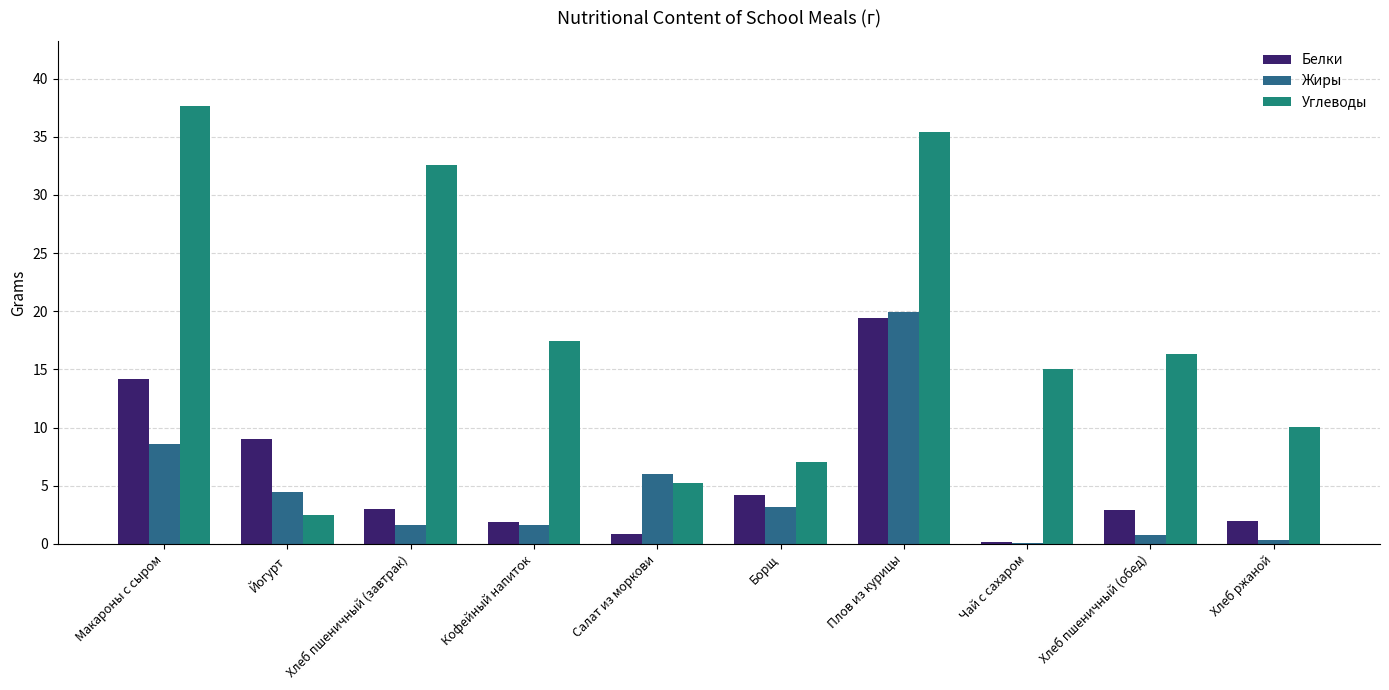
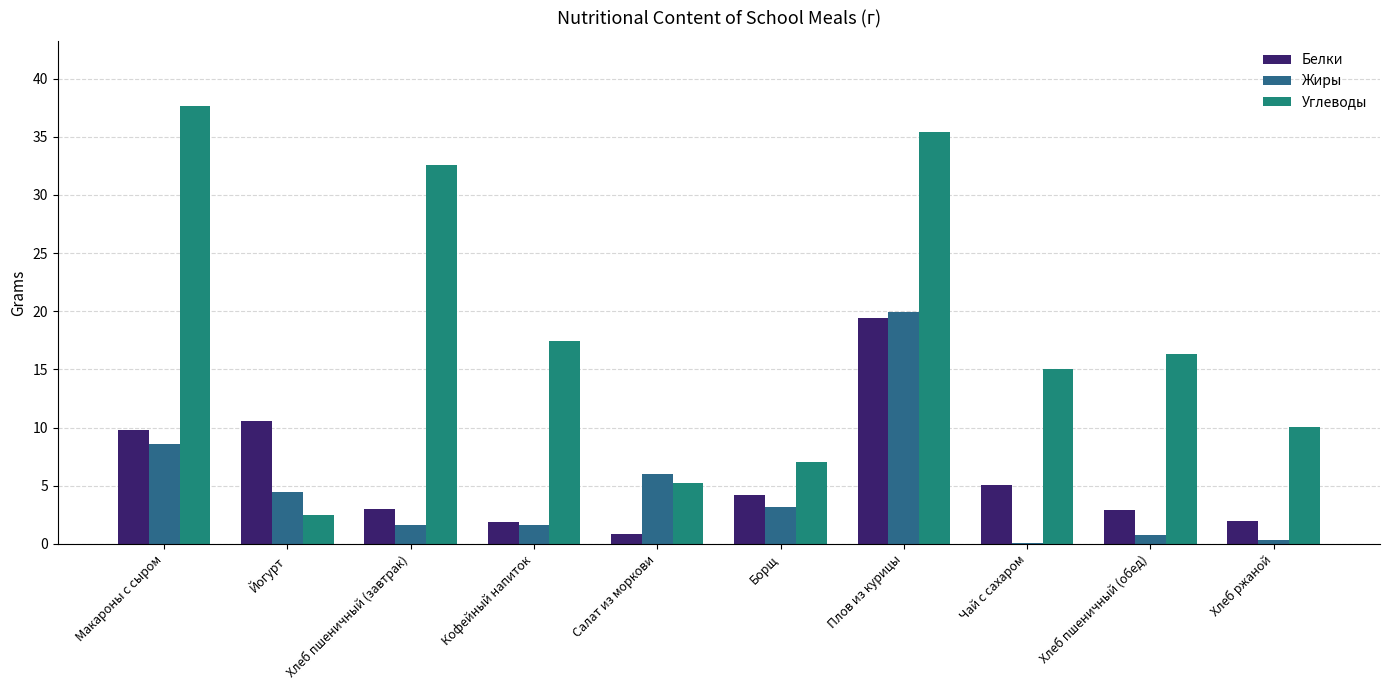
Белки, Макароны с сыром: 14.2 -> 9.8
Белки, Йогурт: 9.0 -> 10.6
Белки, Чай с сахаром: 0.2 -> 5.1
